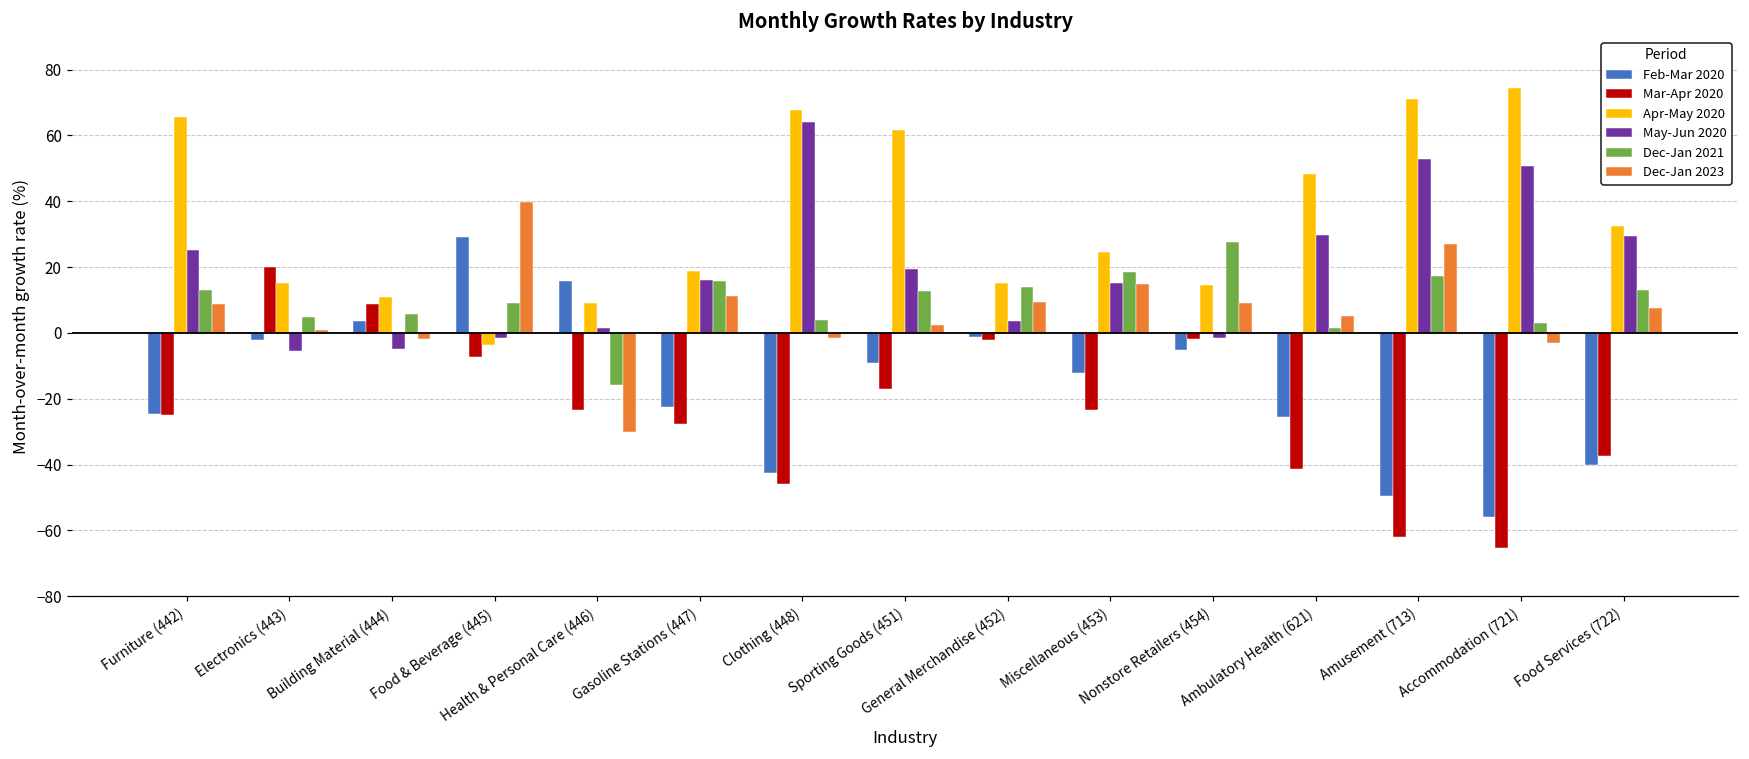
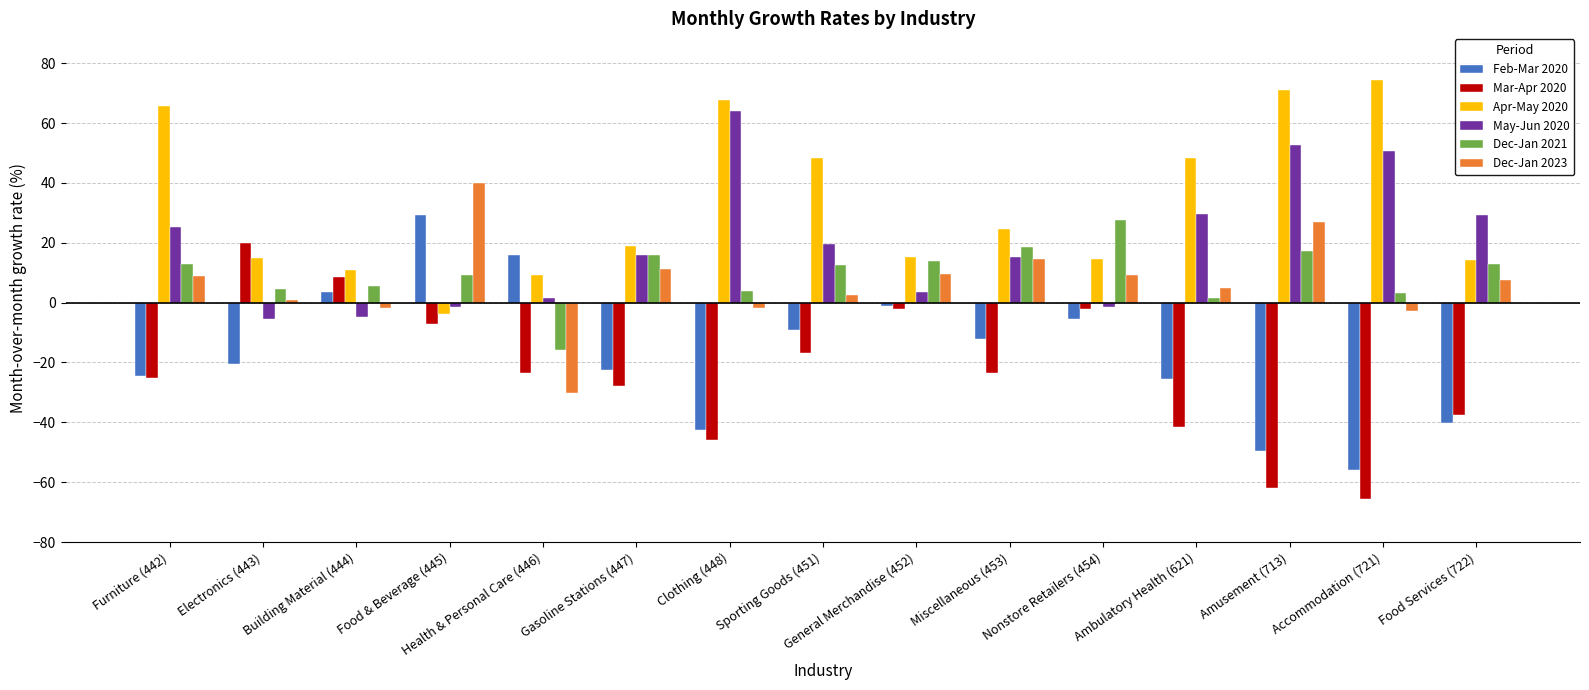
Feb-Mar 2020, Electronics (443): -2 -> -21
Apr-May 2020, Sporting Goods (451): 62 -> 48
Apr-May 2020, Food Services (722): 32 -> 14
